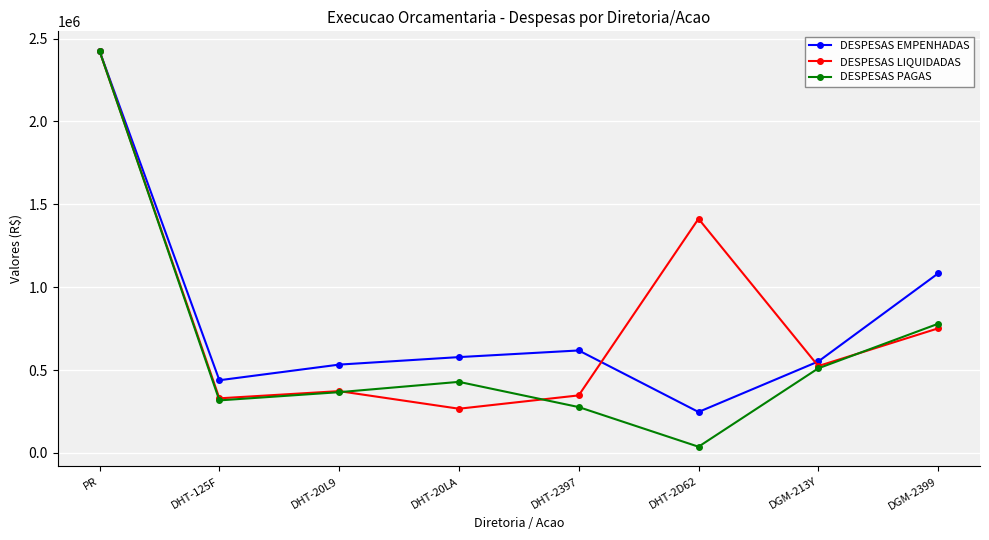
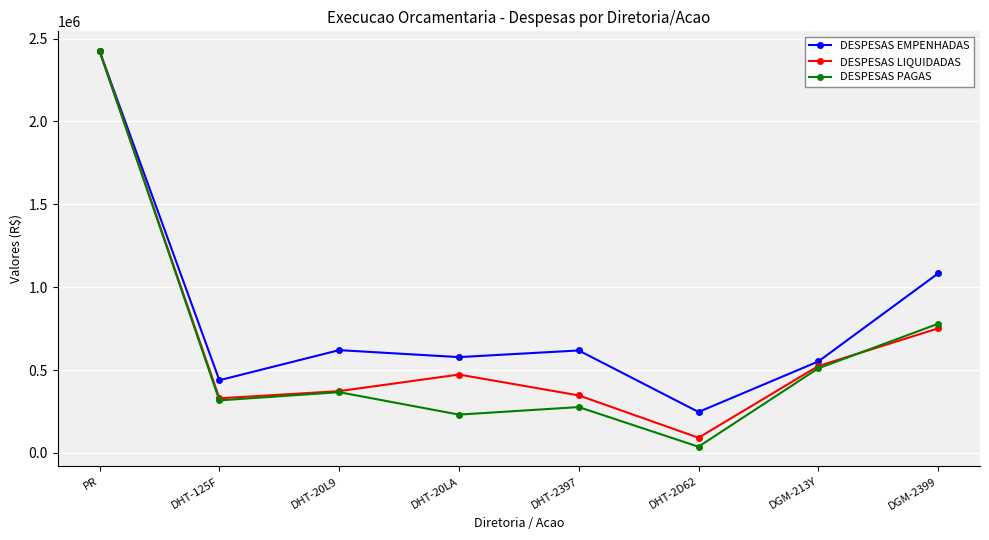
DESPESAS EMPENHADAS, DHT-20L9: 530000 -> 620000
DESPESAS LIQUIDADAS, DHT-20LA: 270000 -> 470000
DESPESAS PAGAS, DHT-20LA: 430000 -> 230000
DESPESAS LIQUIDADAS, DHT-2D62: 1410000 -> 90000
